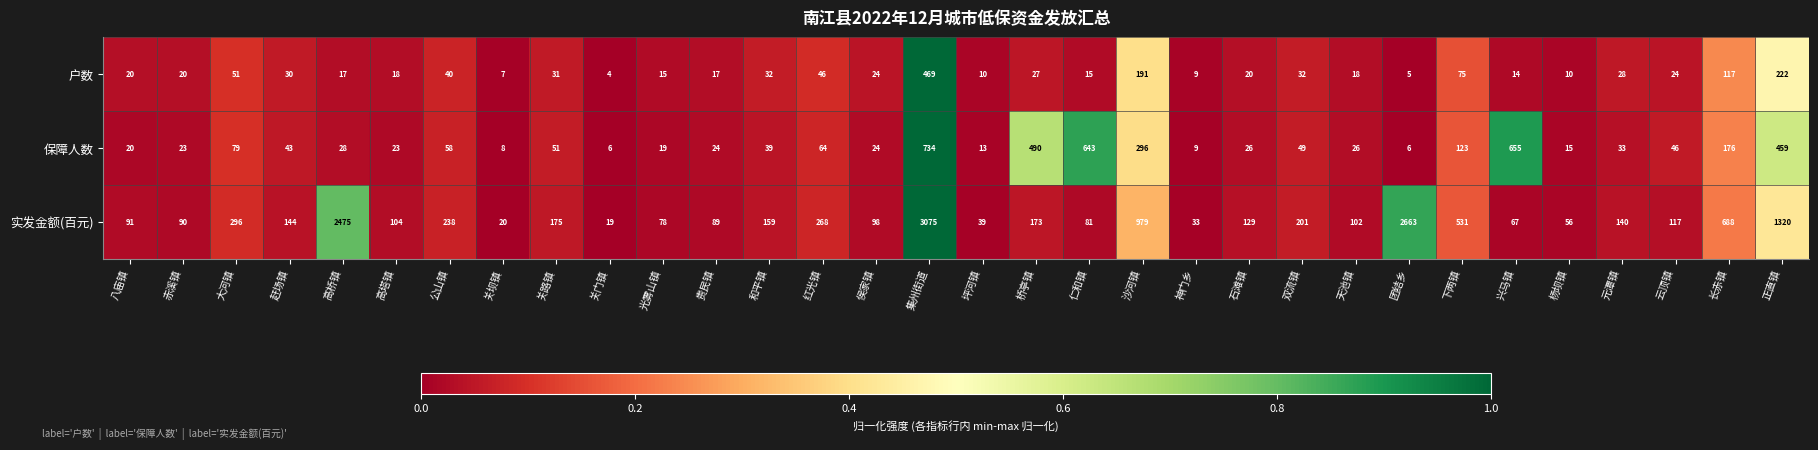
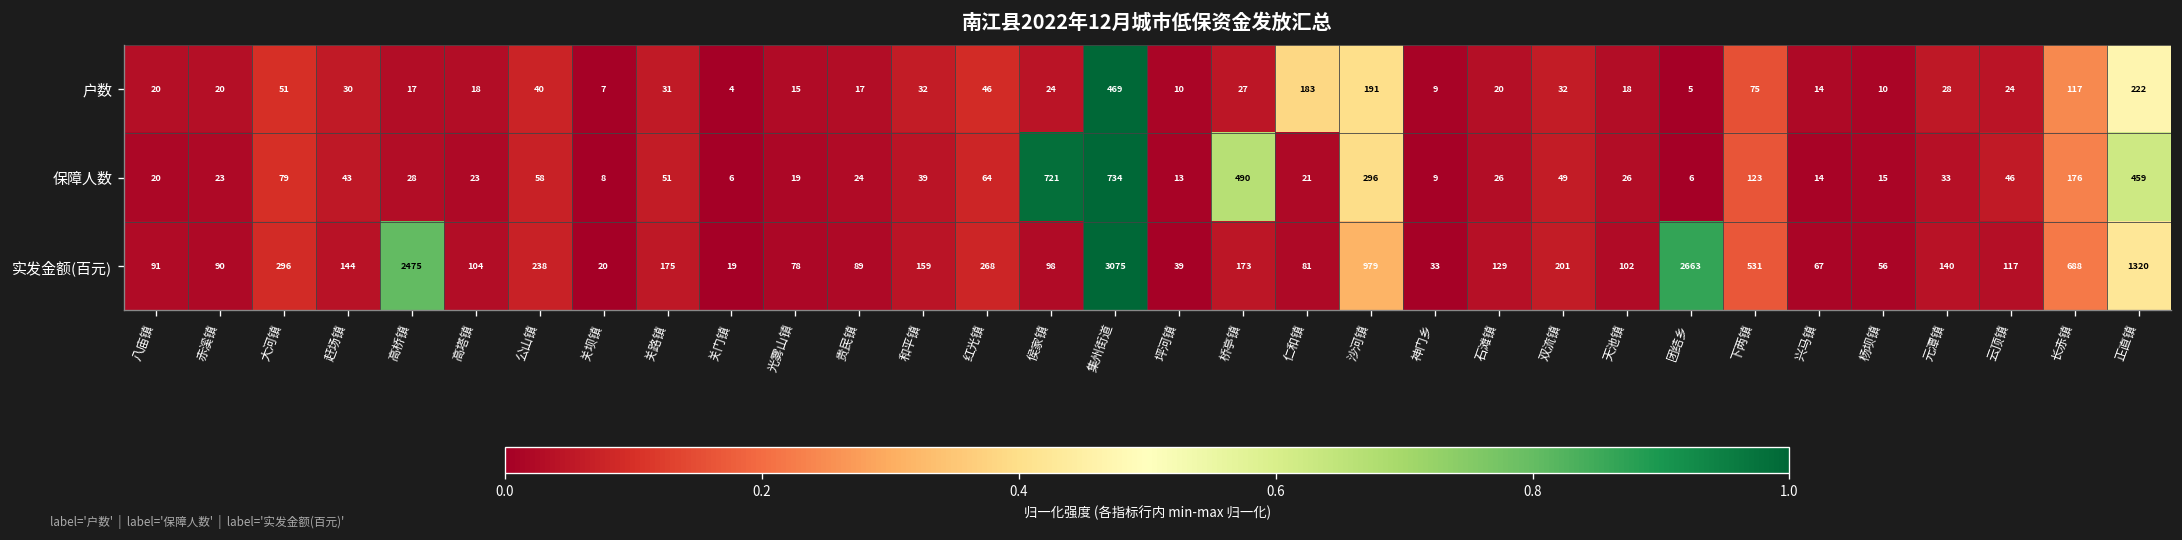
户数, 仁和镇: 15 -> 183
保障人数, 侯家镇: 24 -> 721
保障人数, 仁和镇: 643 -> 21
保障人数, 兴马镇: 655 -> 14
